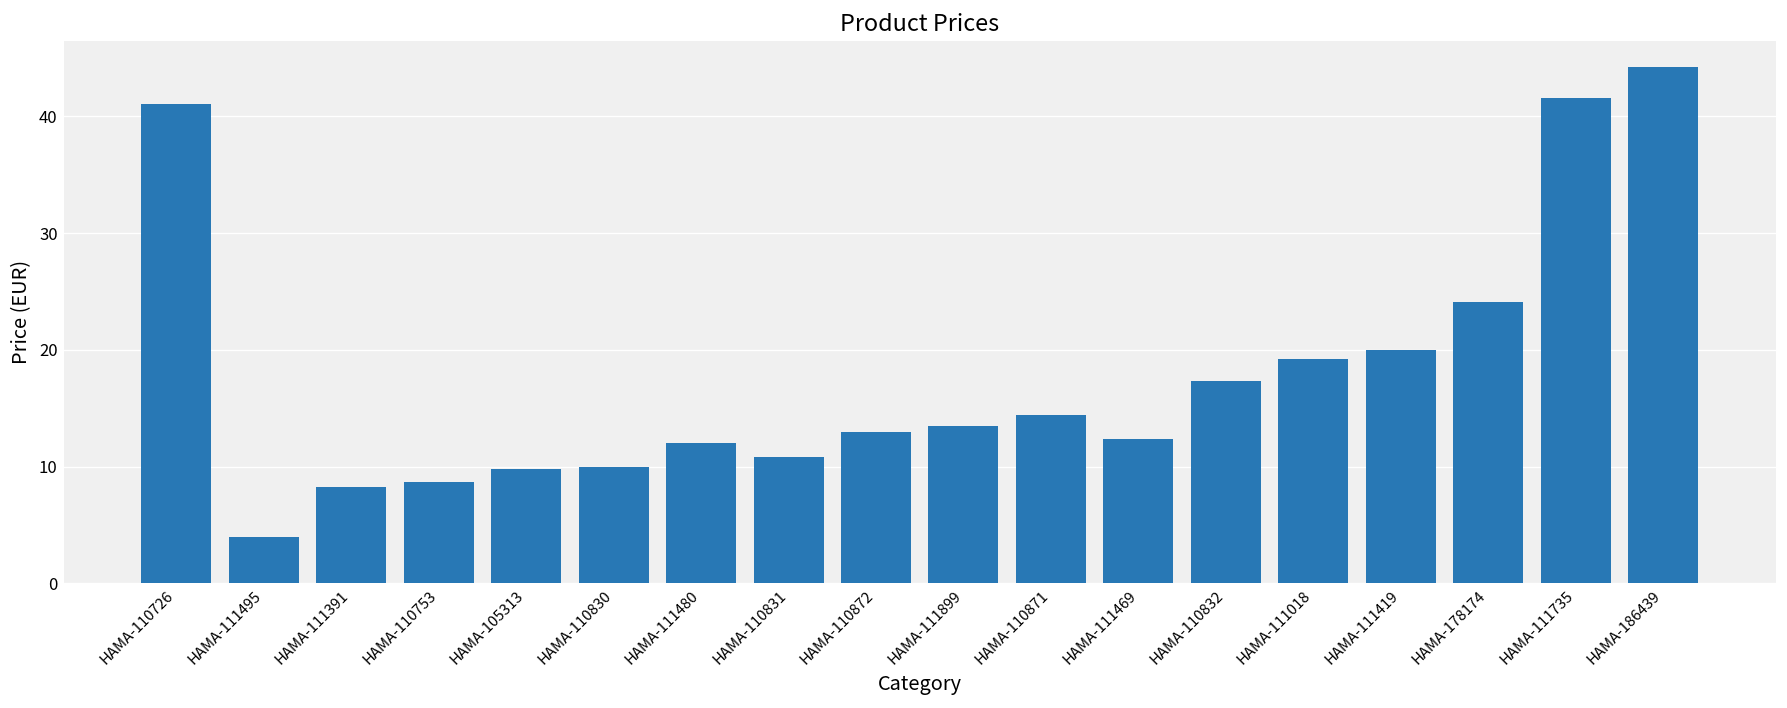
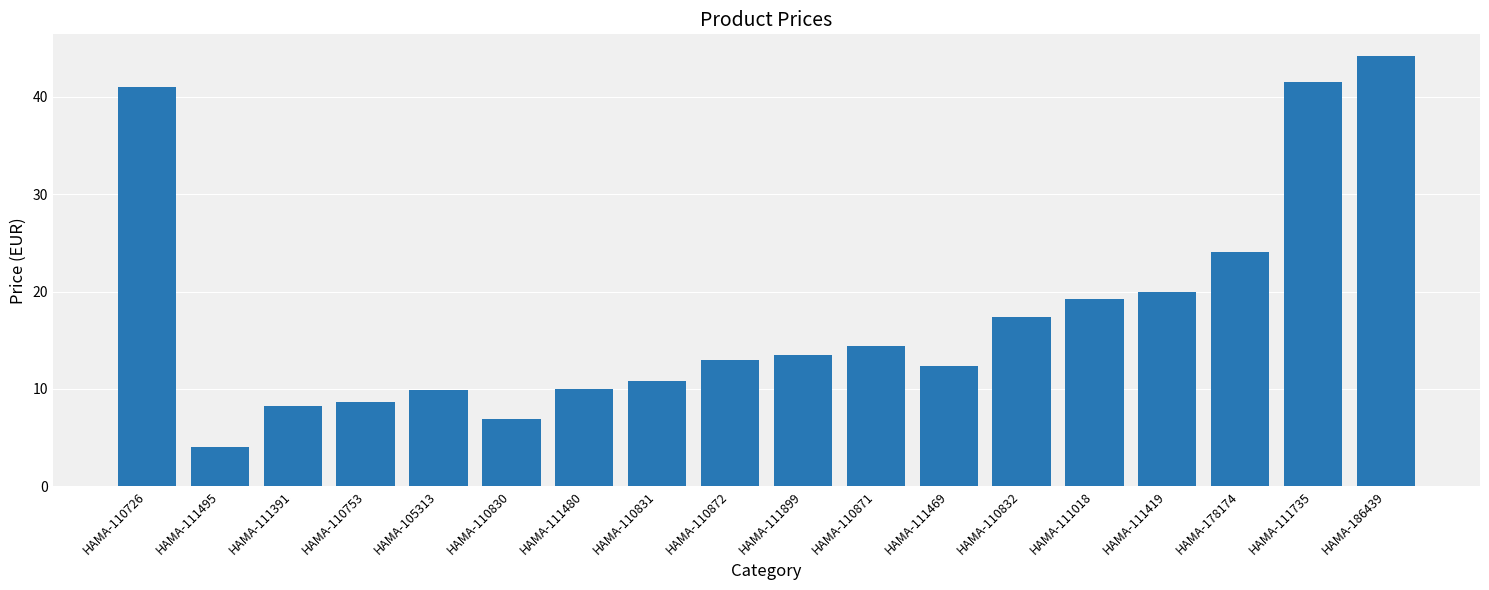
HAMA-110830: 10 -> 7
HAMA-111480: 12 -> 10
